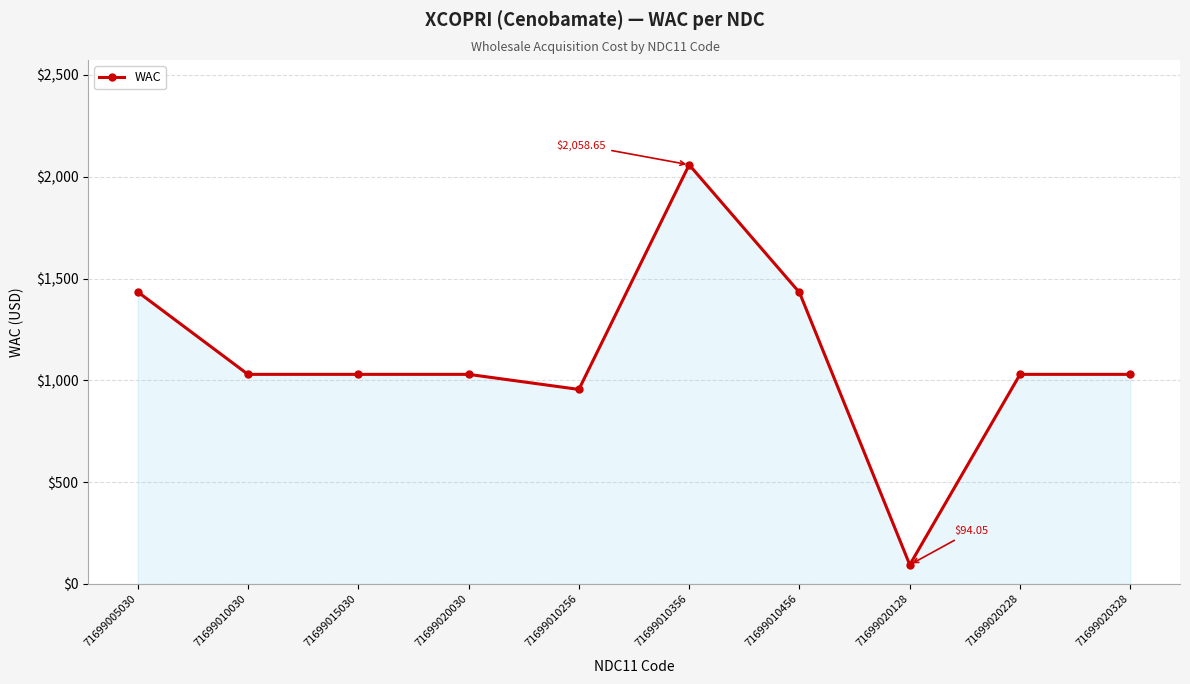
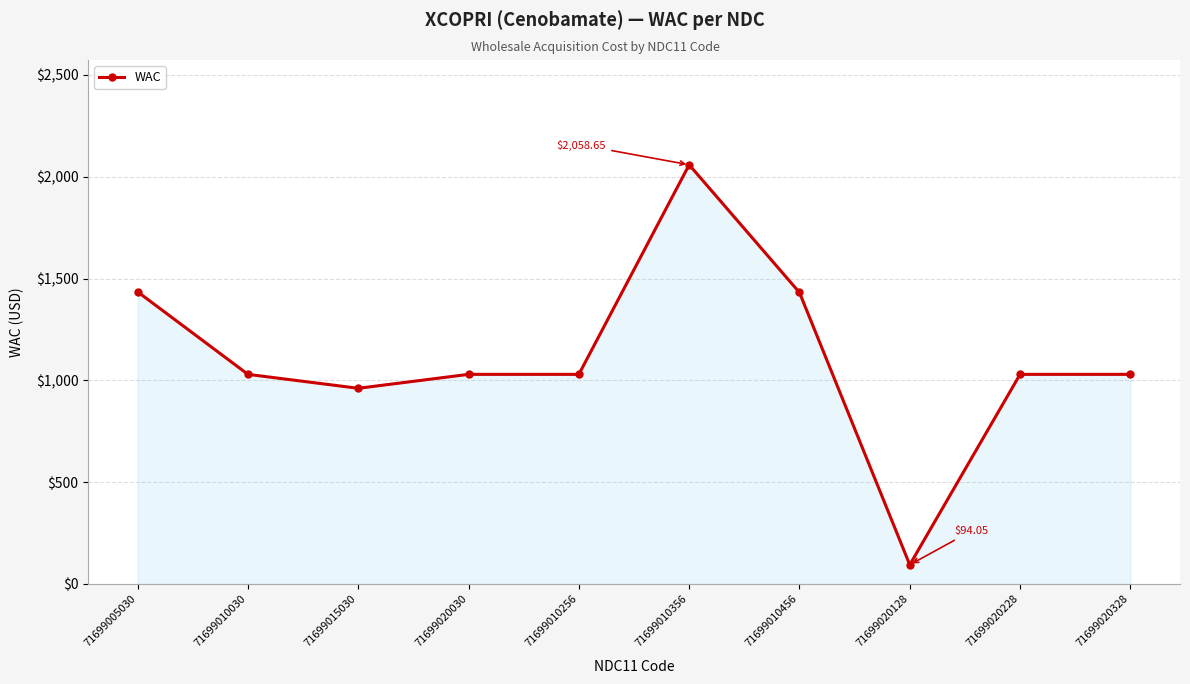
71699015030: $1,030 -> $960
71699010256: $960 -> $1,030
